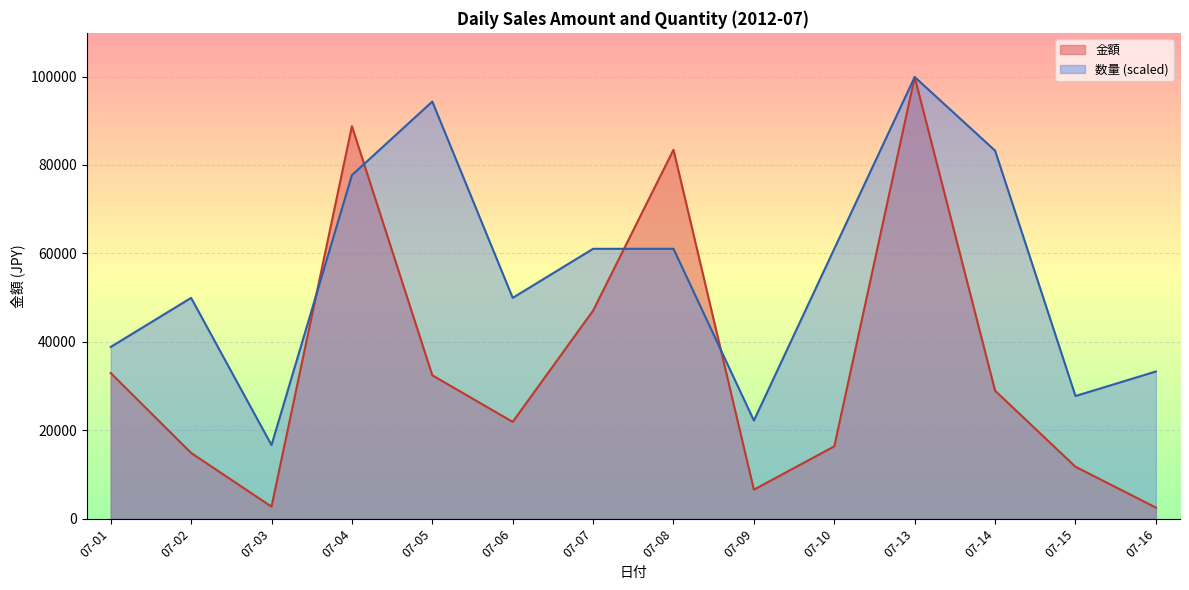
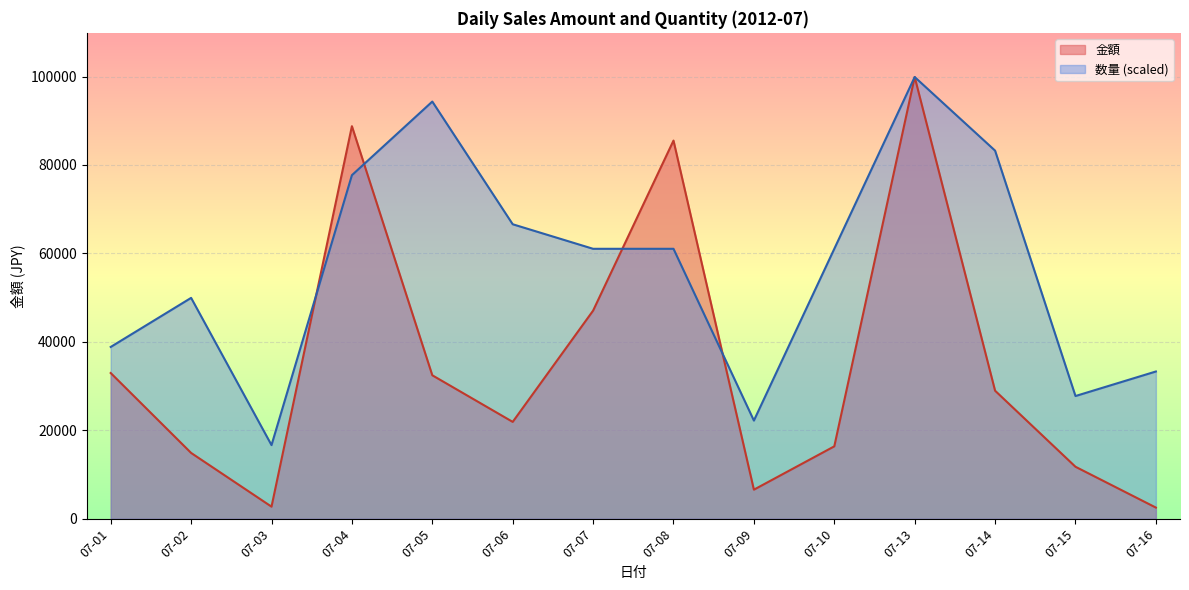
数量 (scaled), 07-06: 50000 -> 67000
金額, 07-08: 83000 -> 86000
